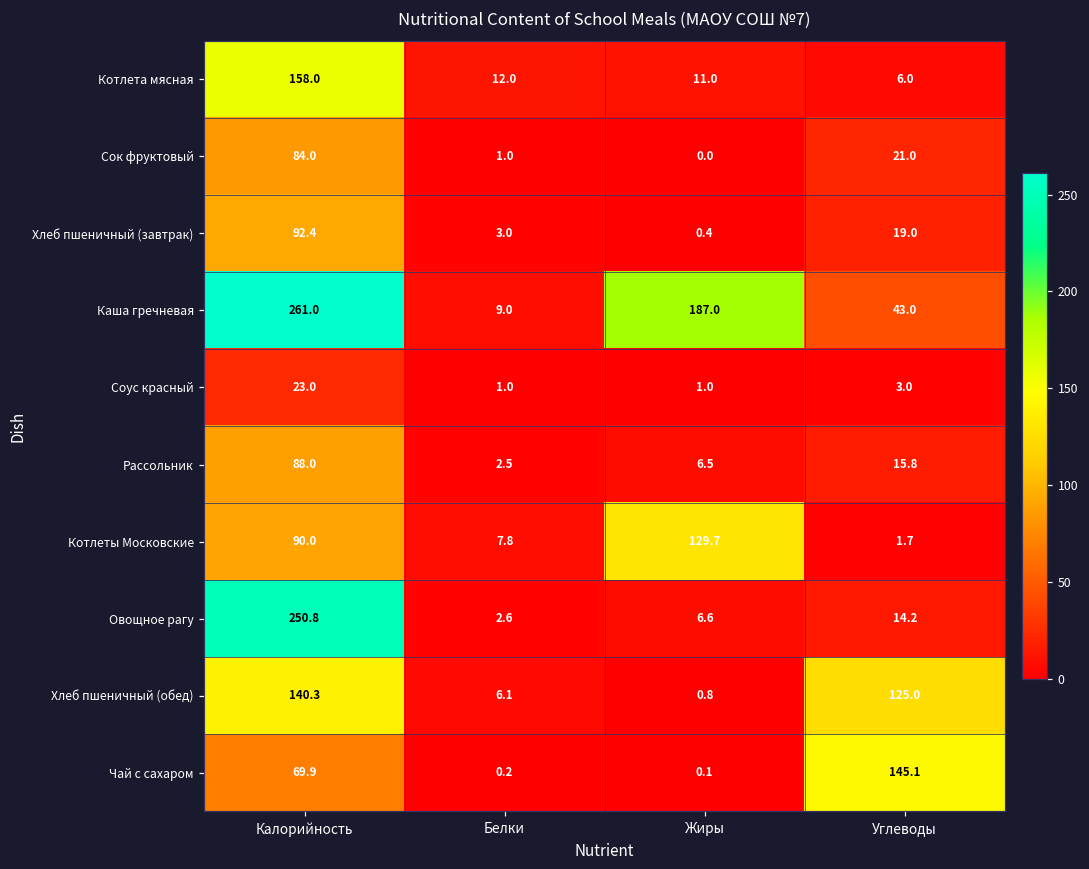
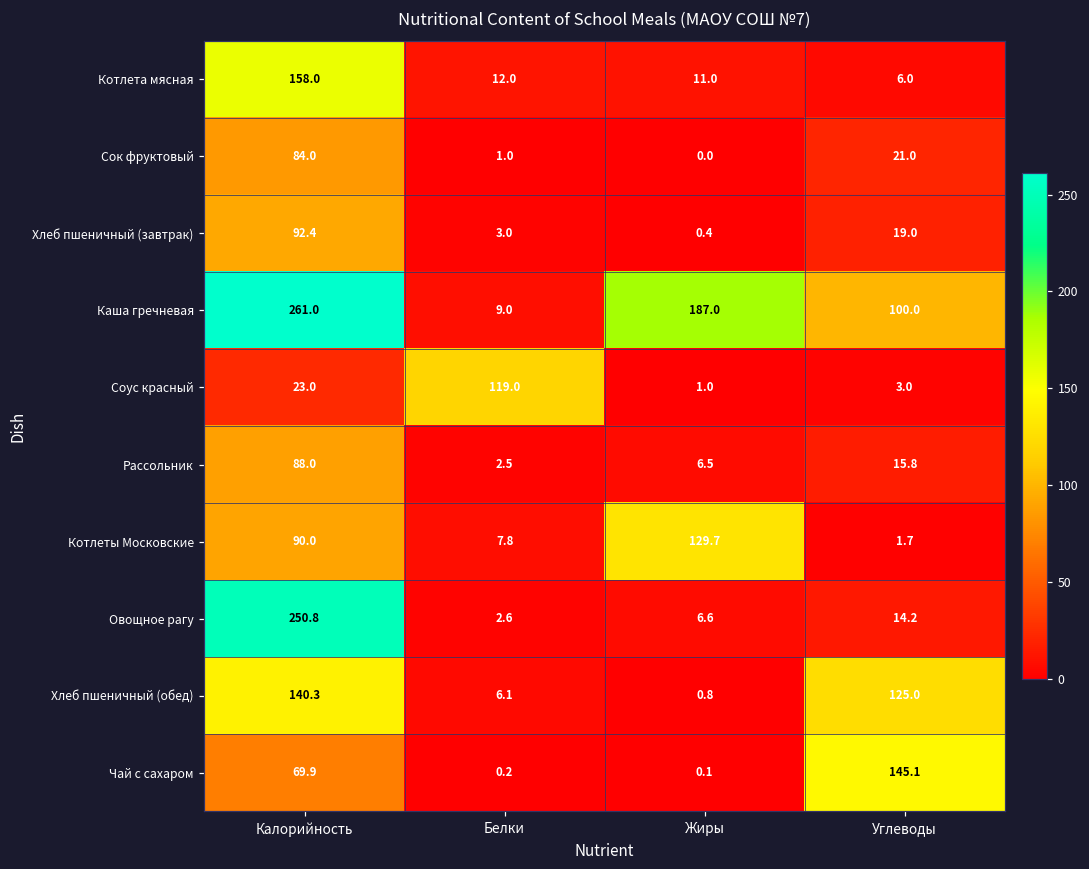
Каша гречневая, Углеводы: 43.0 -> 100.0
Соус красный, Белки: 1.0 -> 119.0
